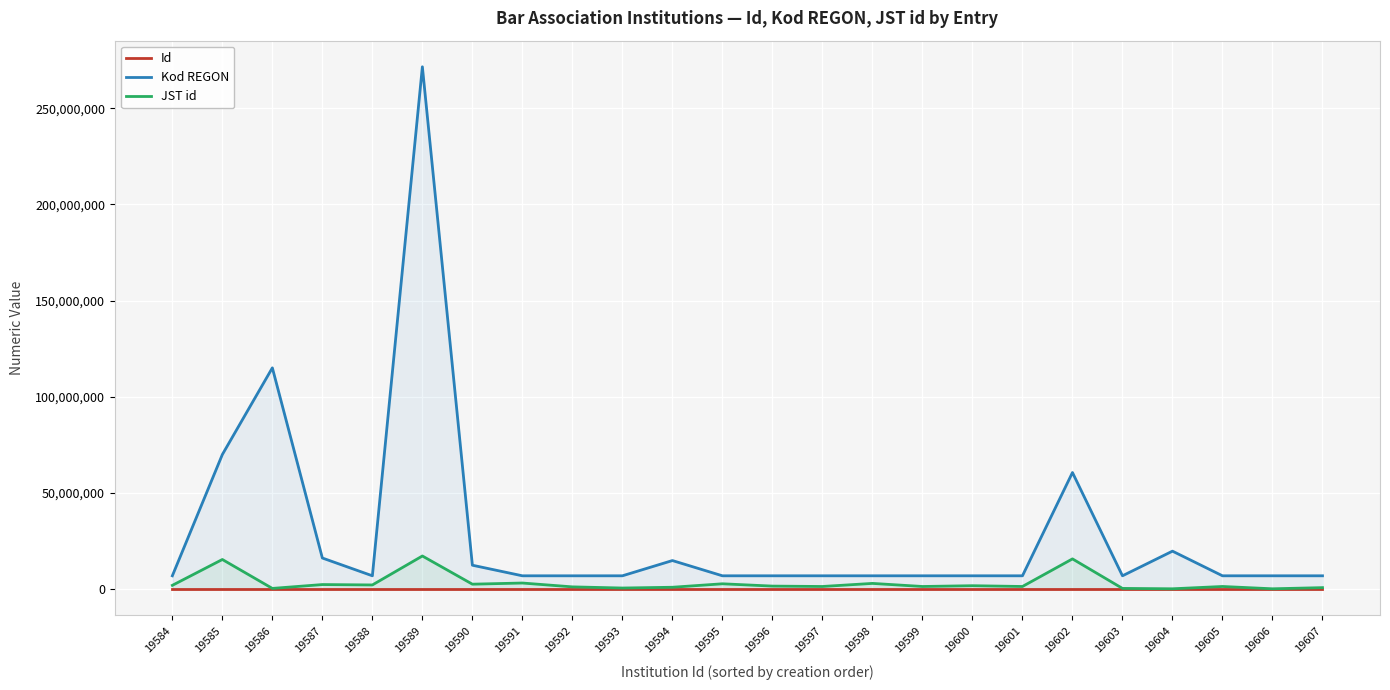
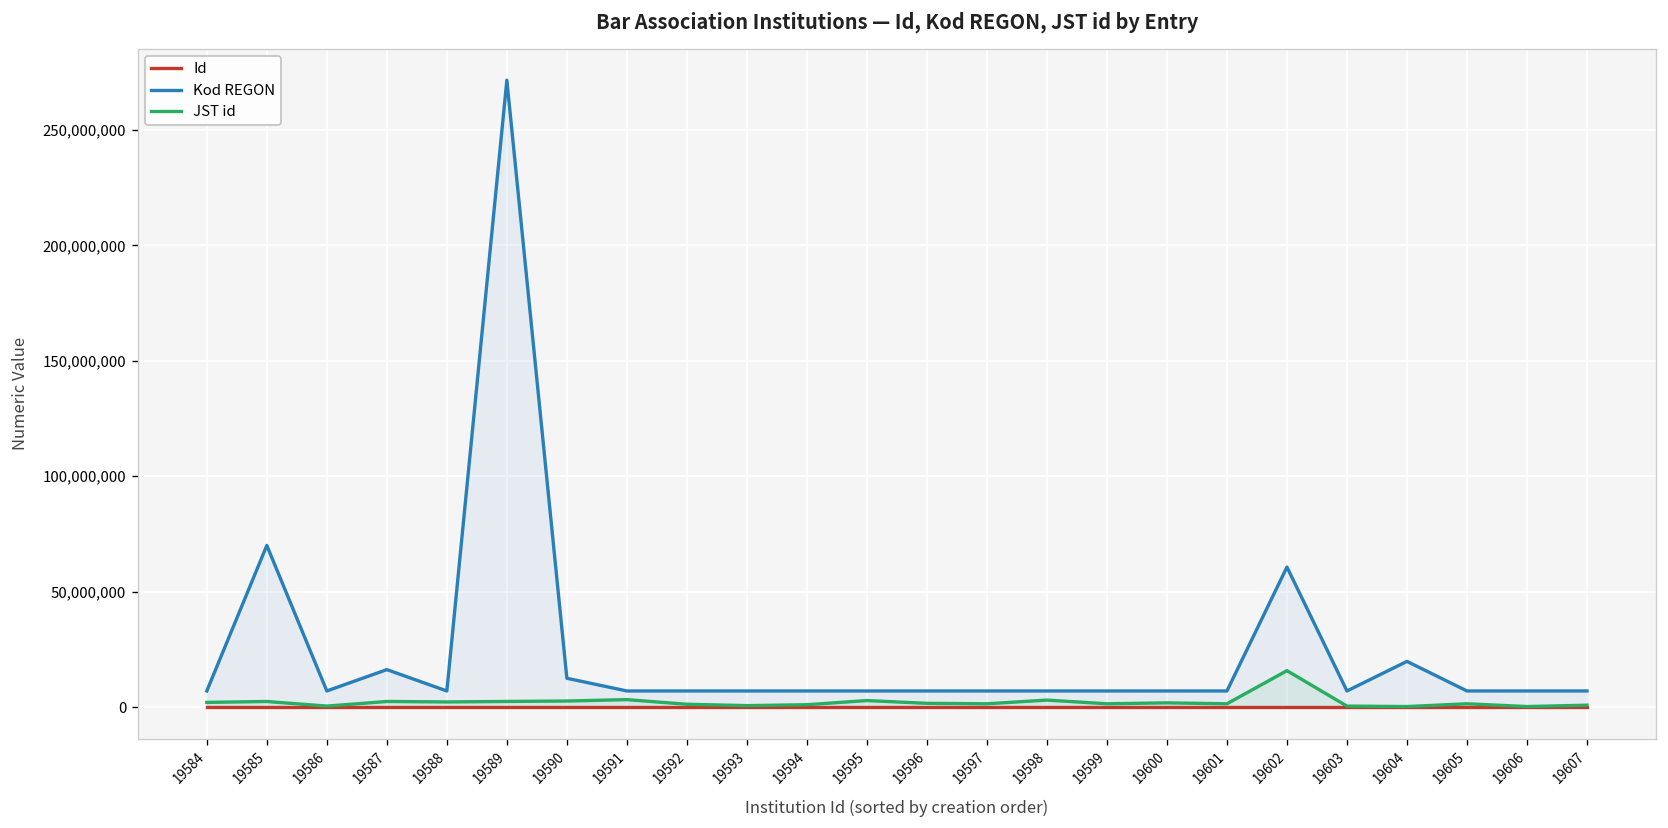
JST id, 19585: 15,000,000 -> 2,000,000
Kod REGON, 19586: 115,000,000 -> 7,000,000
JST id, 19589: 17,000,000 -> 2,000,000
Kod REGON, 19594: 15,000,000 -> 7,000,000
